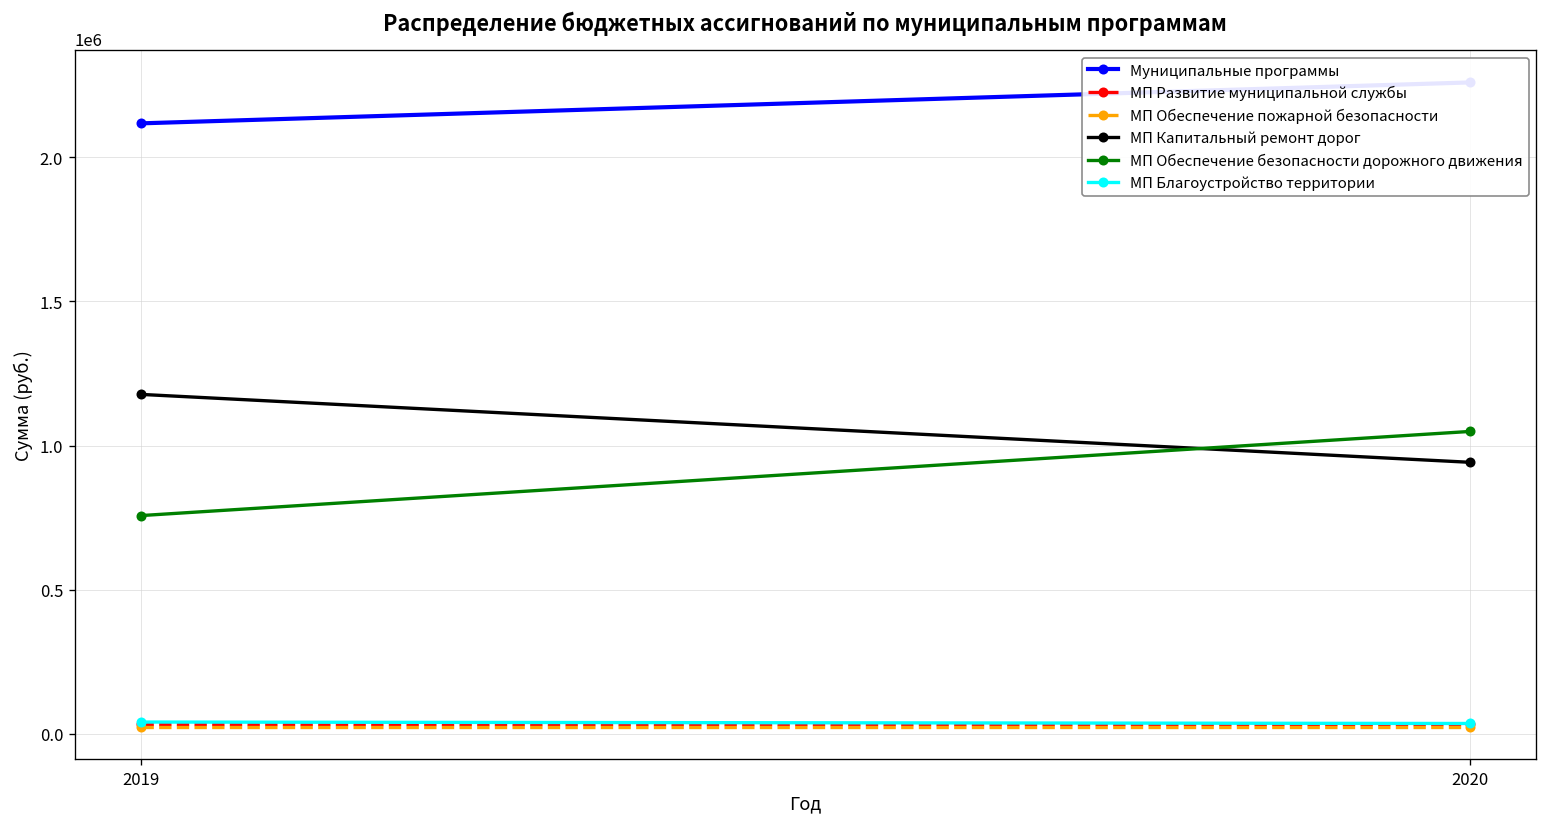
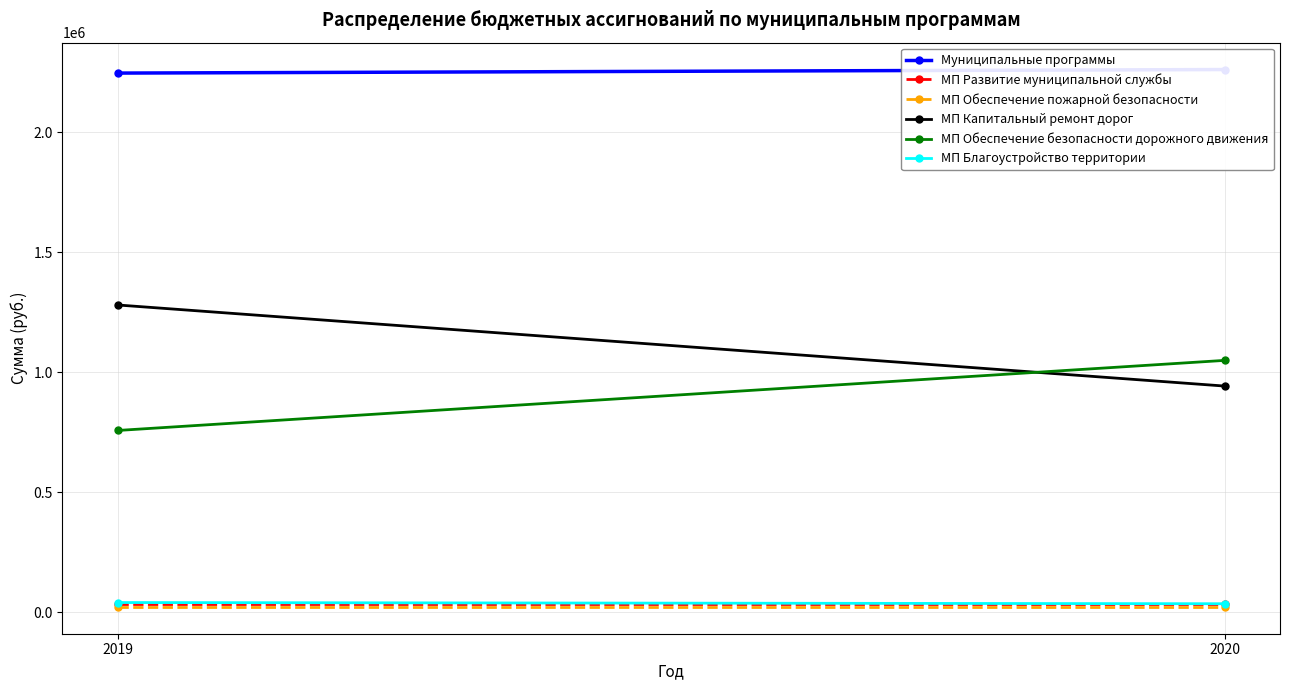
Муниципальные программы, 2019: 2120000 -> 2250000
МП Капитальный ремонт дорог, 2019: 1180000 -> 1280000
